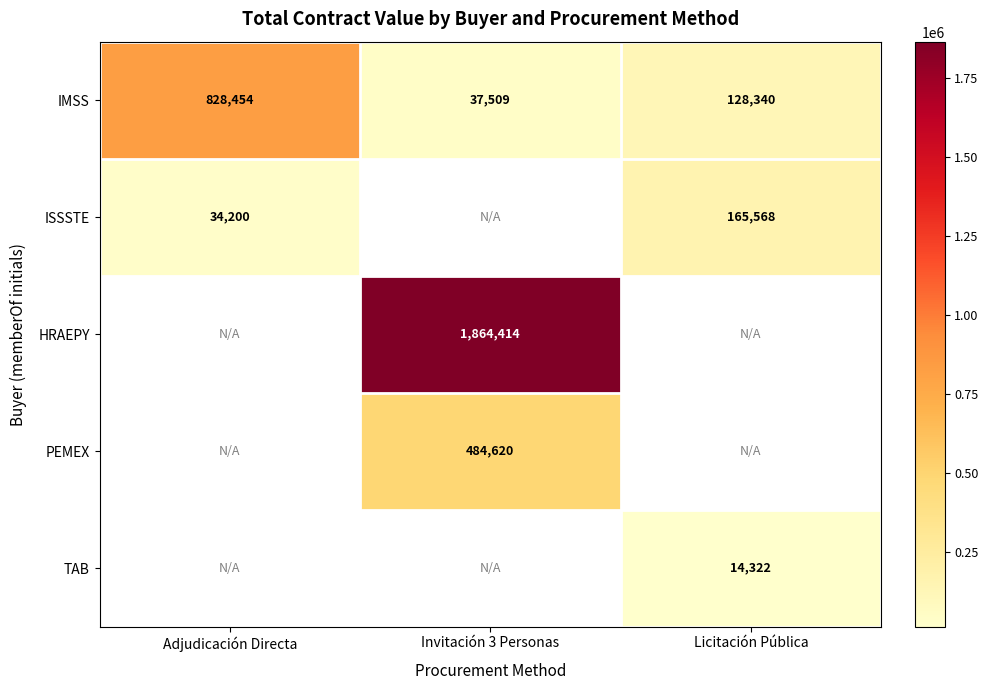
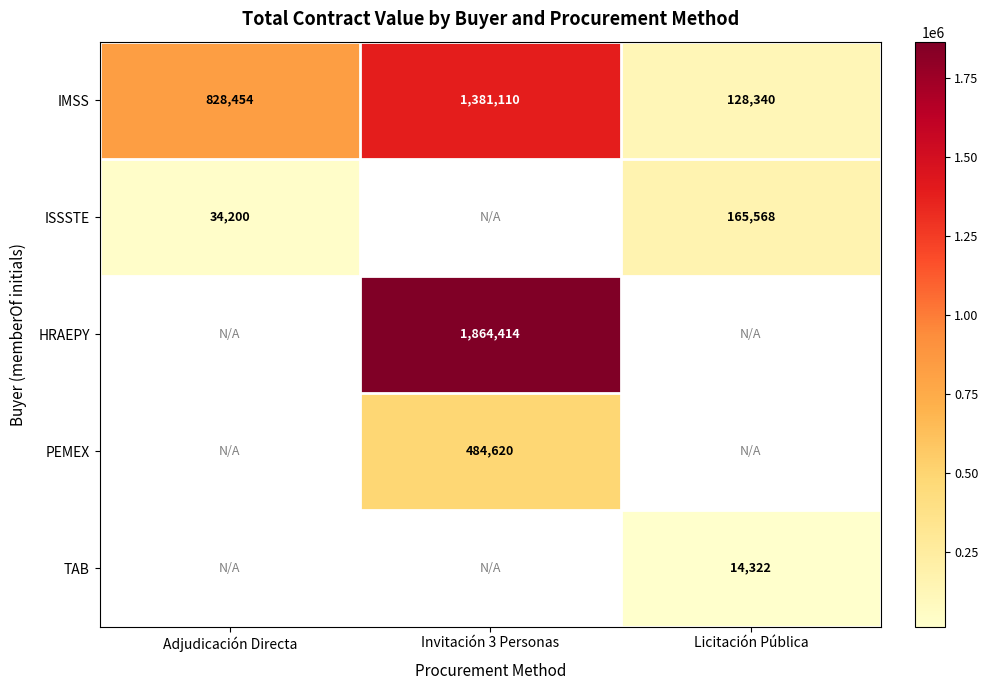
IMSS, Invitación 3 Personas: 37,509 -> 1,381,110
